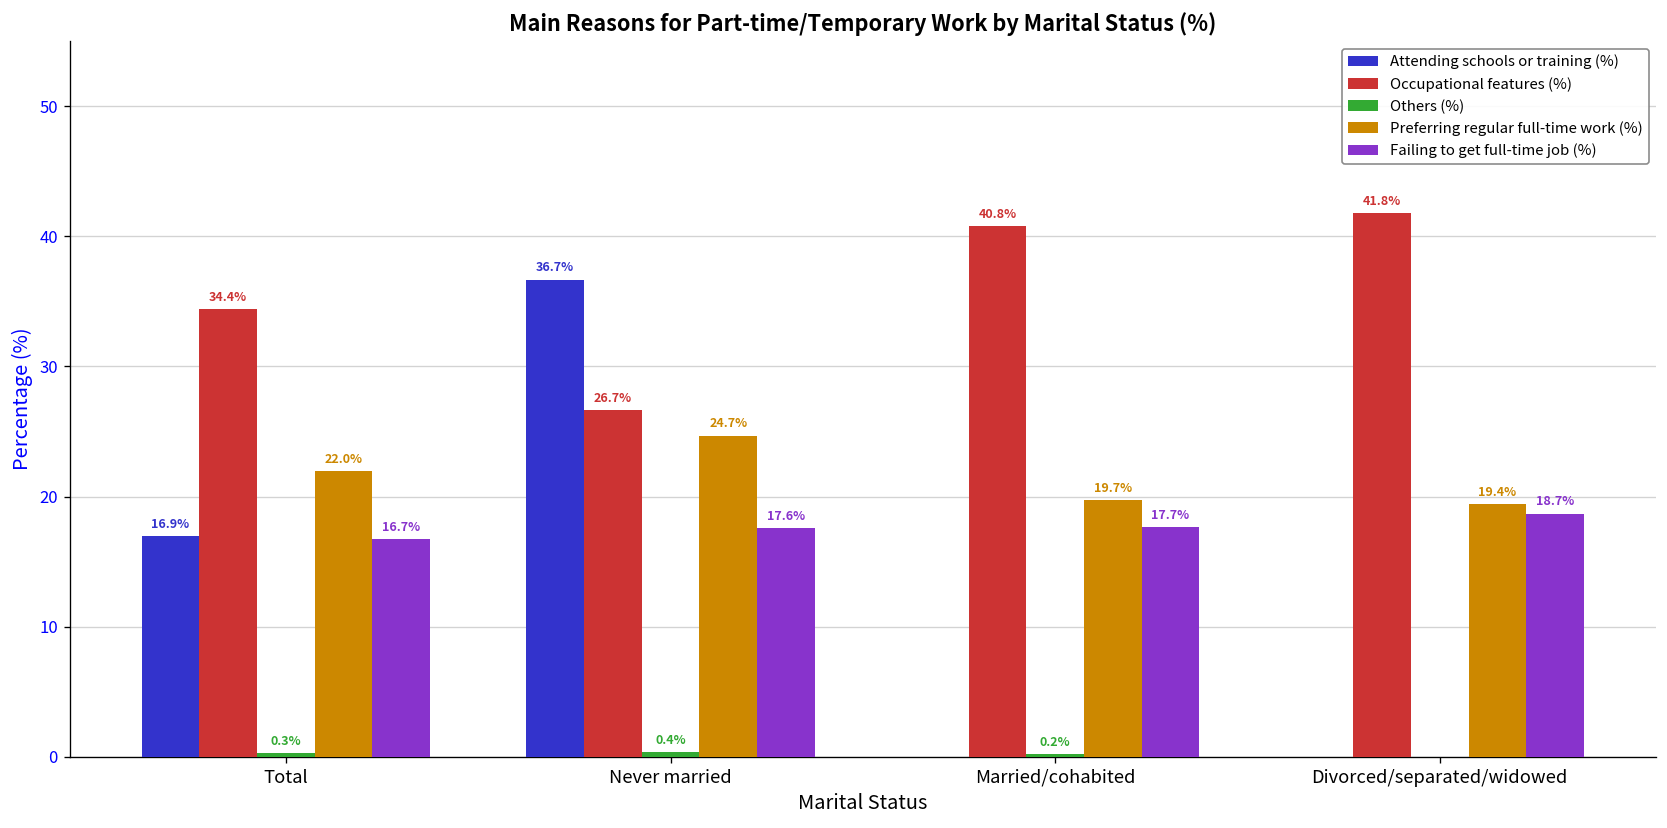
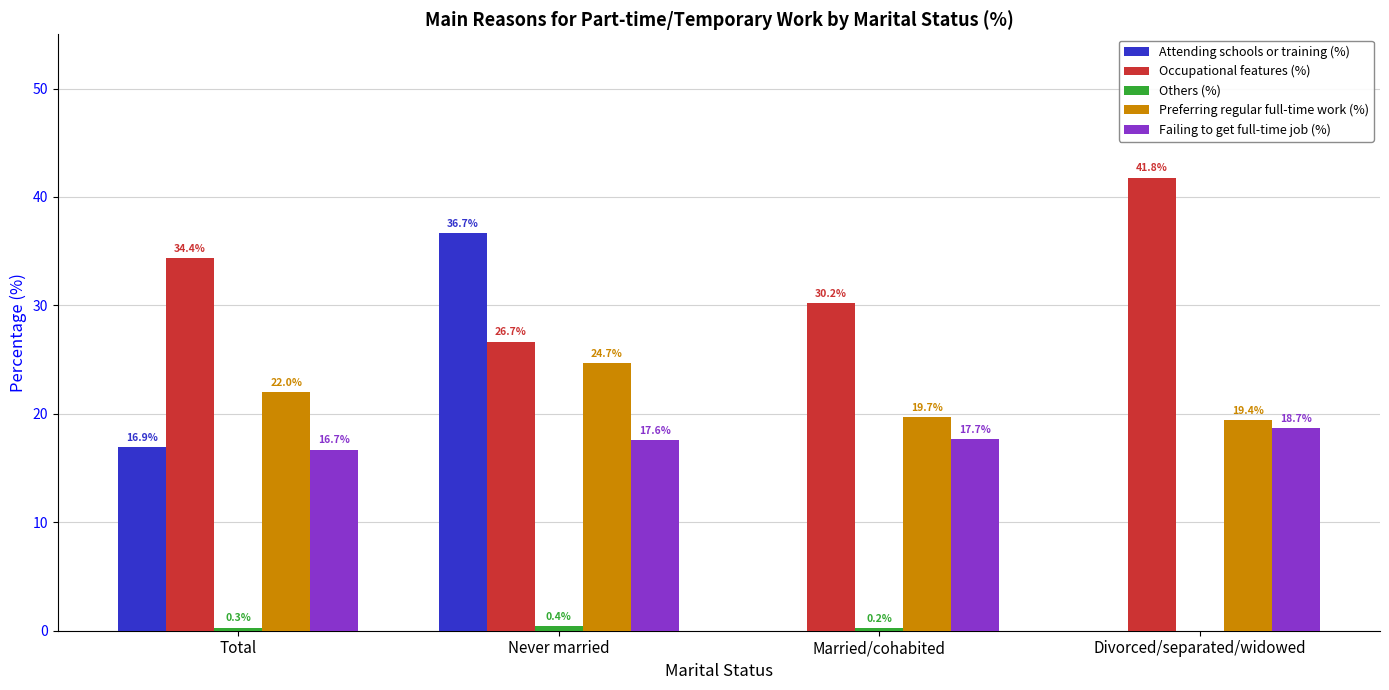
Occupational features (%), Married/cohabited: 40.8% -> 30.2%
